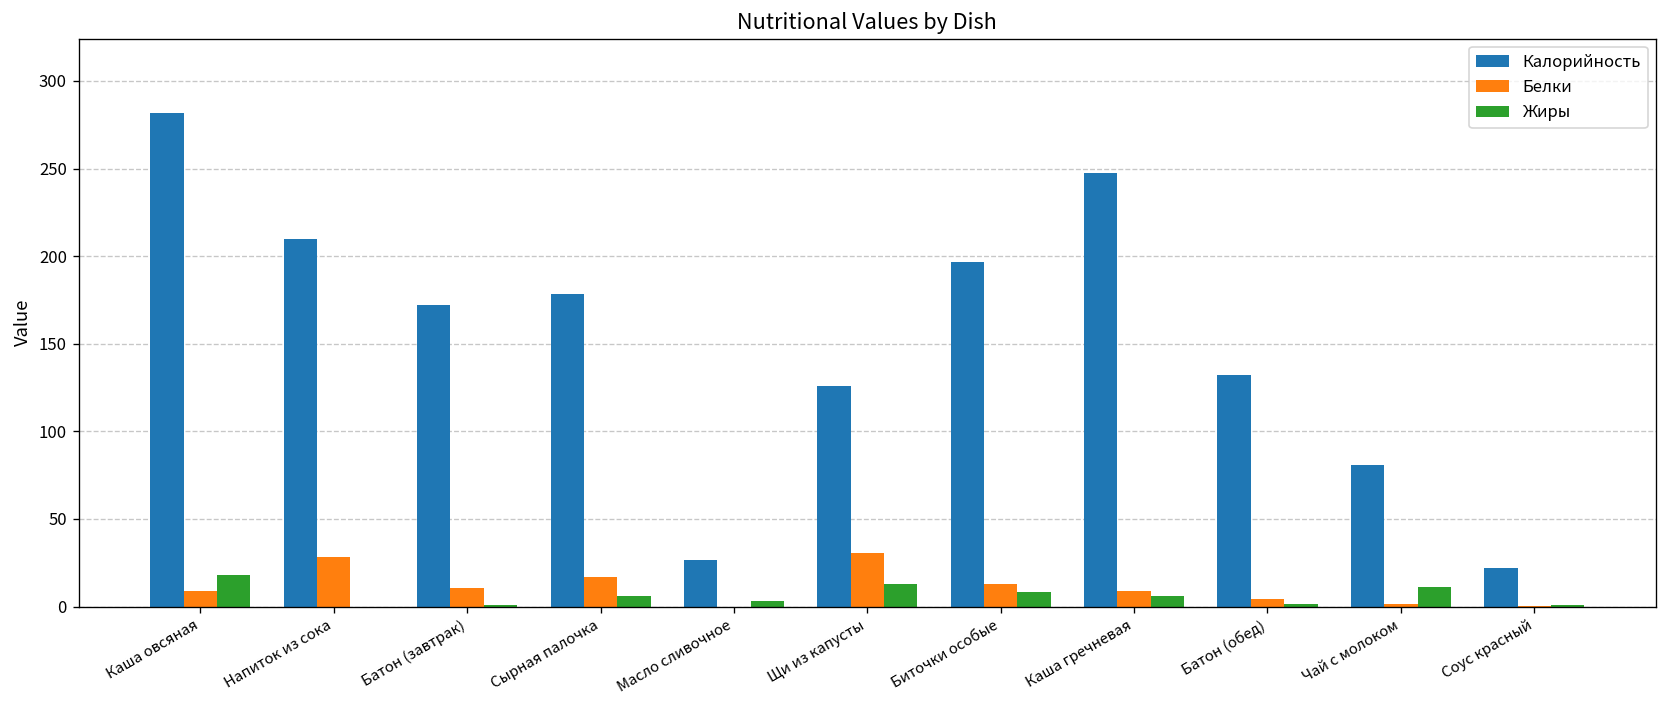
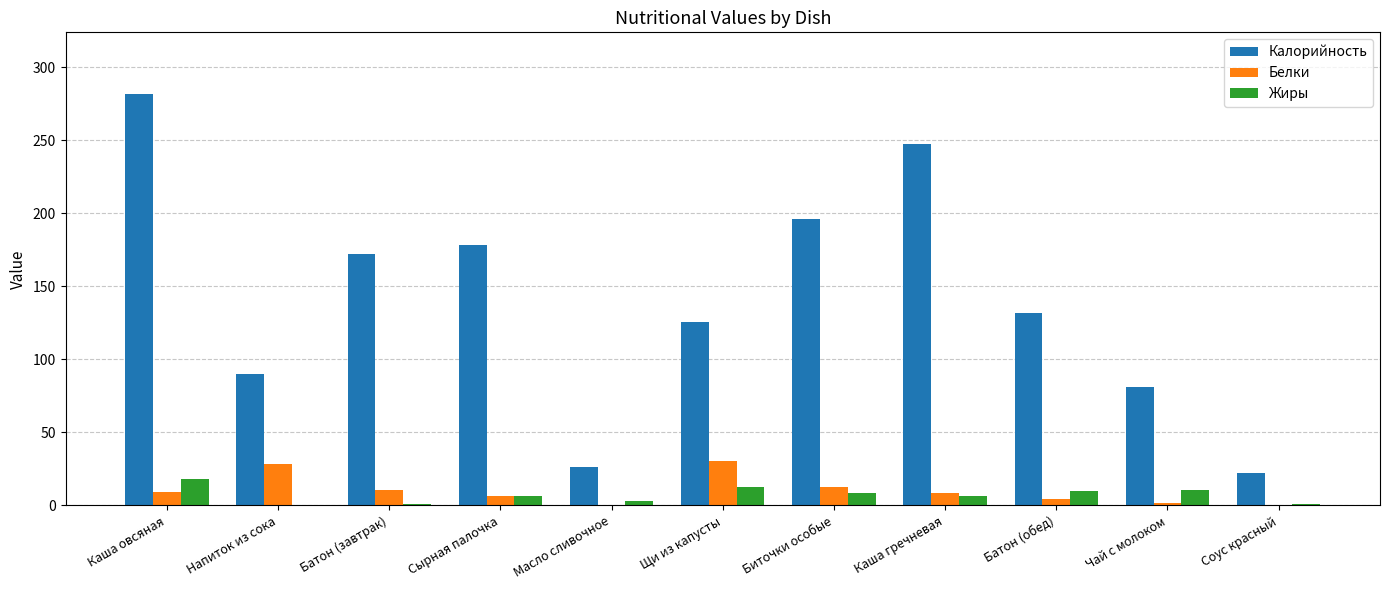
Калорийность, Напиток из сока: 210 -> 90
Белки, Сырная палочка: 17 -> 7
Жиры, Батон (обед): 1 -> 10
